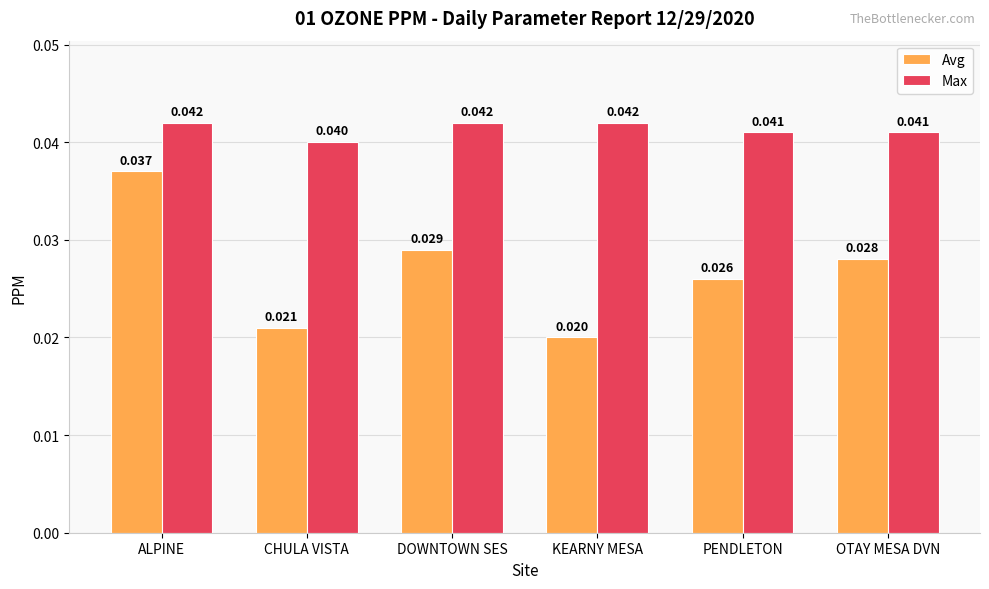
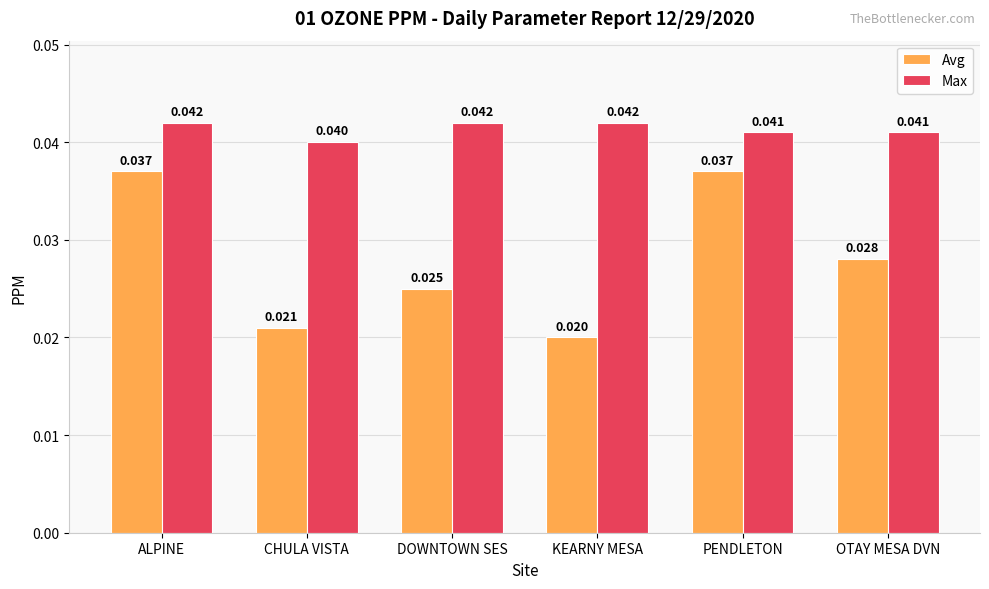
Avg, DOWNTOWN SES: 0.029 -> 0.025
Avg, PENDLETON: 0.026 -> 0.037
